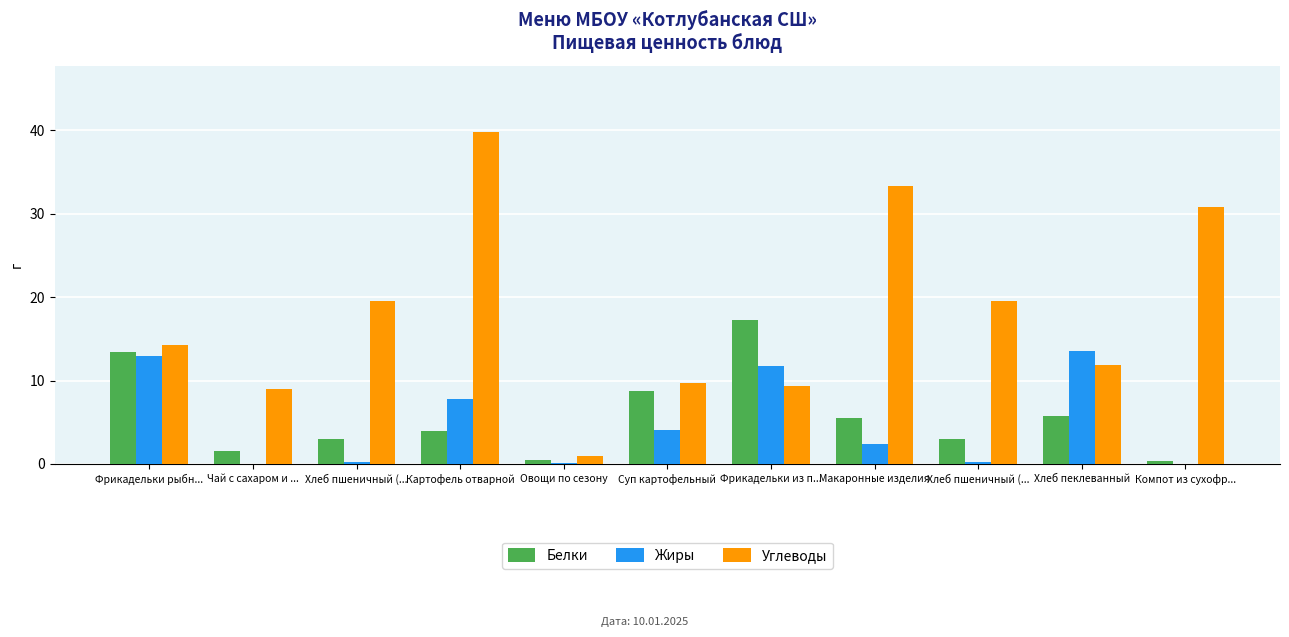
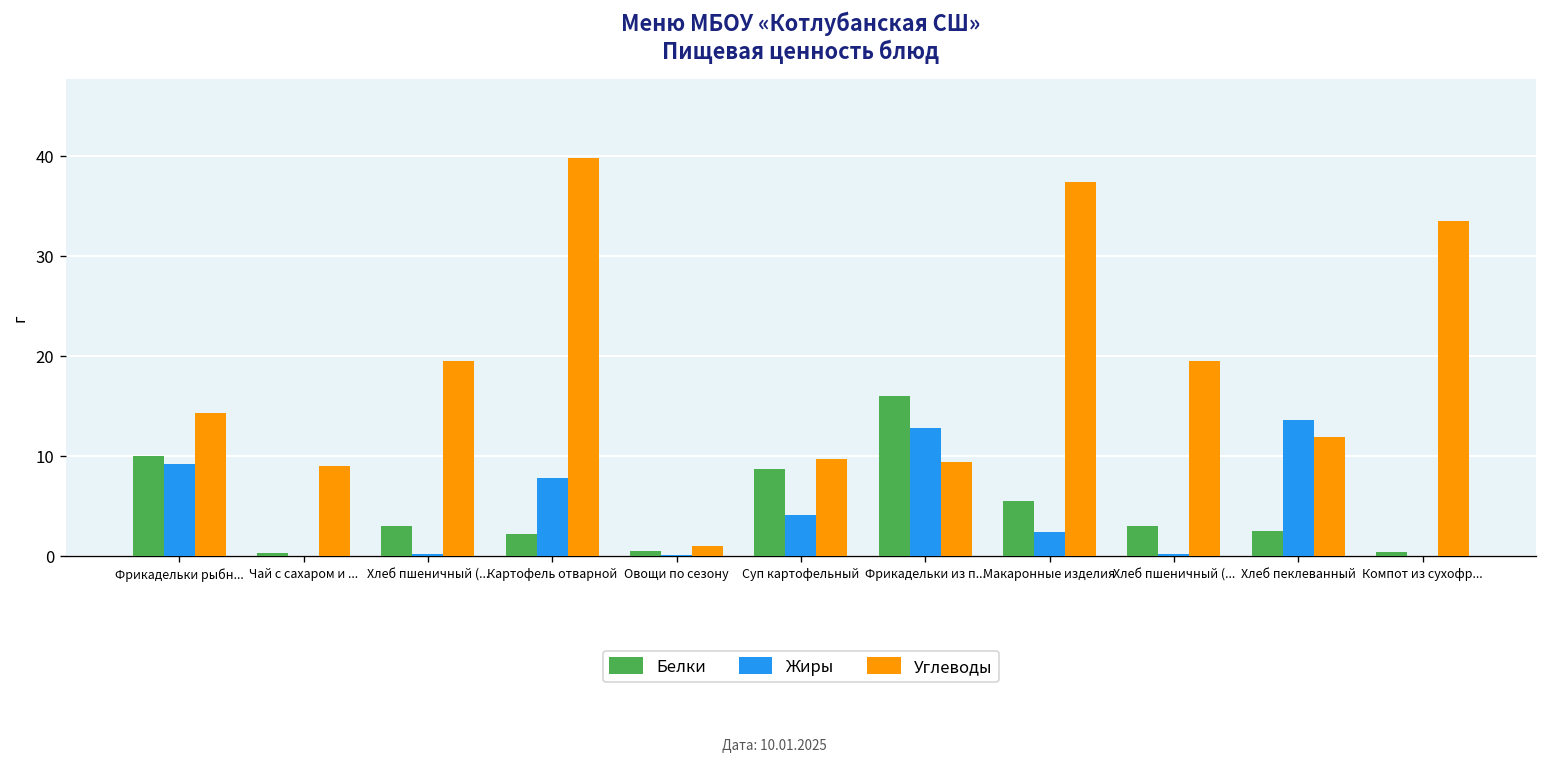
Белки, Фрикадельки рыбн...: 13 -> 10
Жиры, Фрикадельки рыбн...: 13 -> 9
Белки, Чай с сахаром и ...: 2 -> 0
Белки, Картофель отварной: 4 -> 2
Белки, Фрикадельки из п...: 17 -> 16
Жиры, Фрикадельки из п...: 12 -> 13
Углеводы, Макаронные изделия: 33 -> 37
Белки, Хлеб пеклеванный: 6 -> 3
Углеводы, Компот из сухофр...: 31 -> 34
